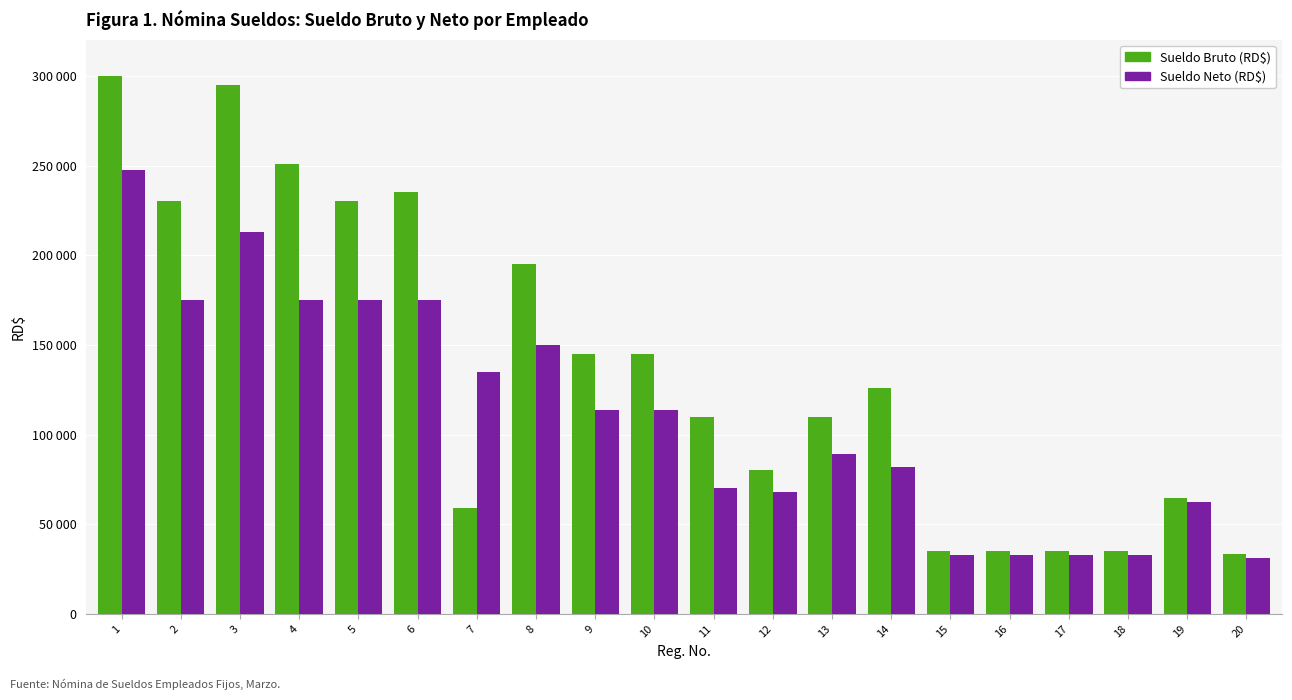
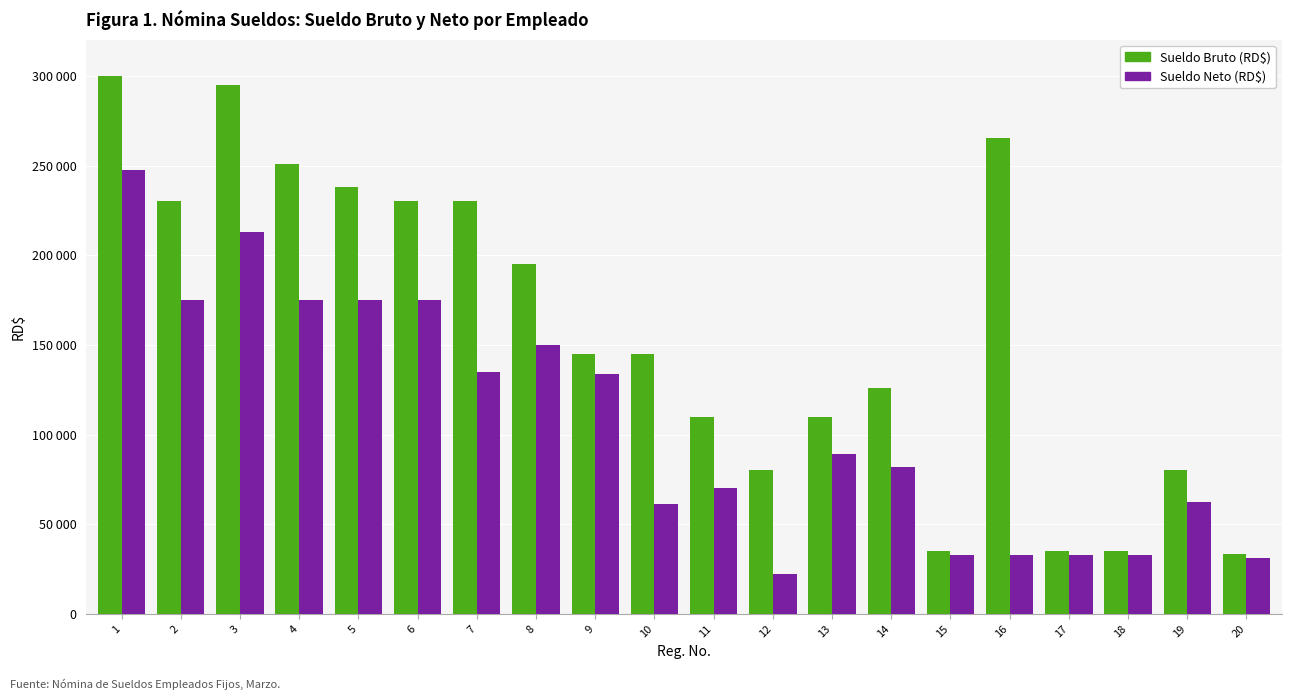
Sueldo Bruto (RD$), 5: 230000 -> 238000
Sueldo Bruto (RD$), 6: 235000 -> 230000
Sueldo Bruto (RD$), 7: 59000 -> 230000
Sueldo Neto (RD$), 9: 114000 -> 134000
Sueldo Neto (RD$), 10: 114000 -> 61000
Sueldo Neto (RD$), 12: 68000 -> 22000
Sueldo Bruto (RD$), 16: 35000 -> 265000
Sueldo Bruto (RD$), 19: 65000 -> 80000
